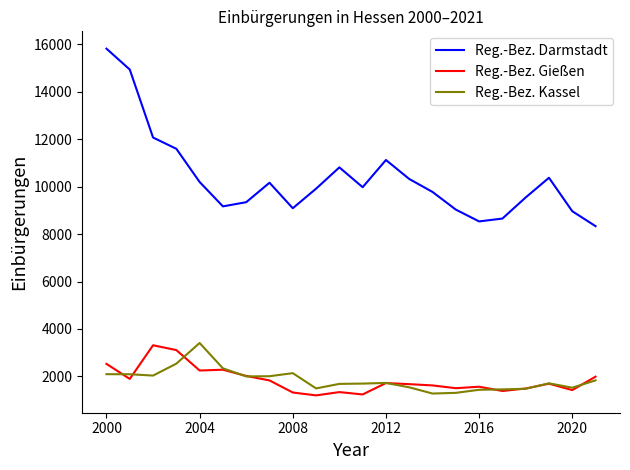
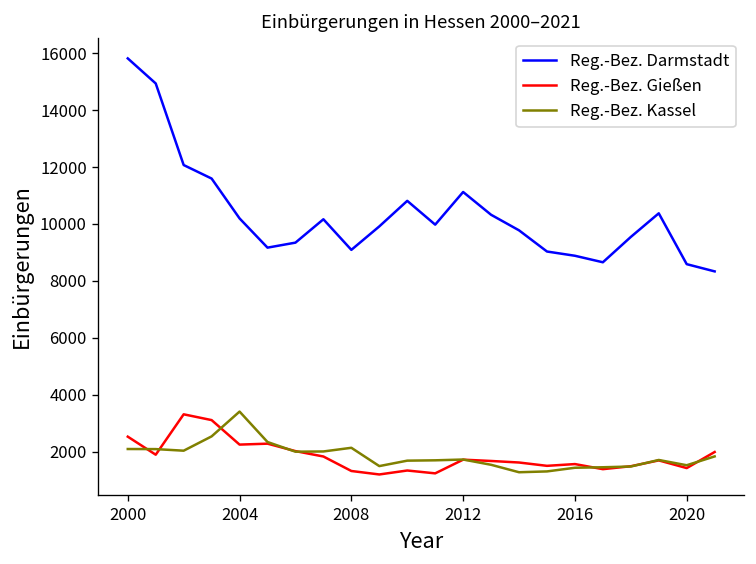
Reg.-Bez. Darmstadt, 2016: 8500 -> 8900
Reg.-Bez. Darmstadt, 2020: 9000 -> 8600
